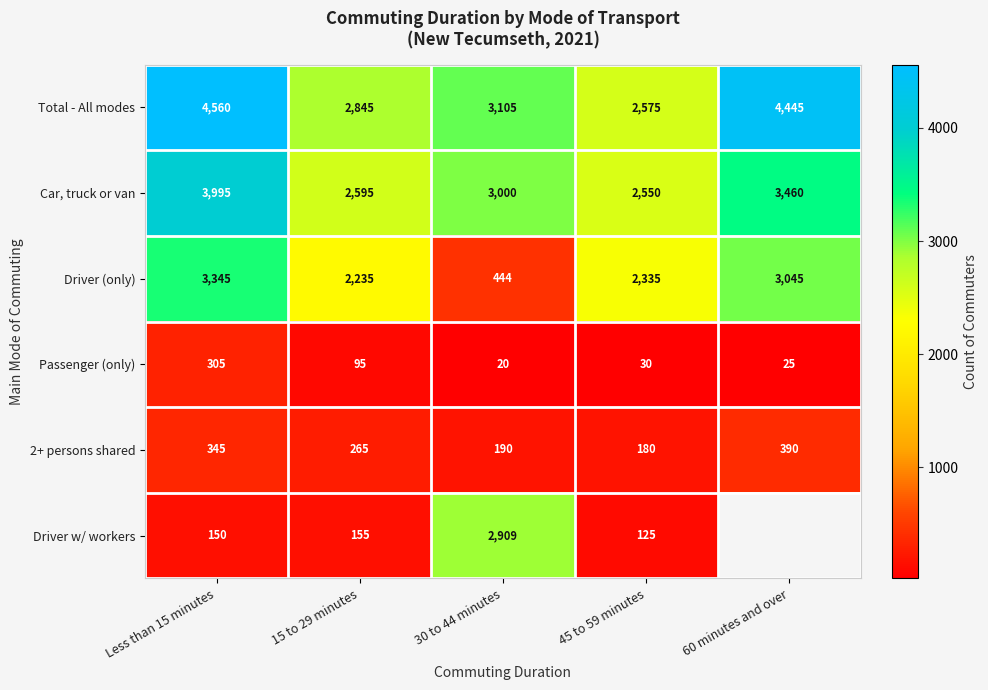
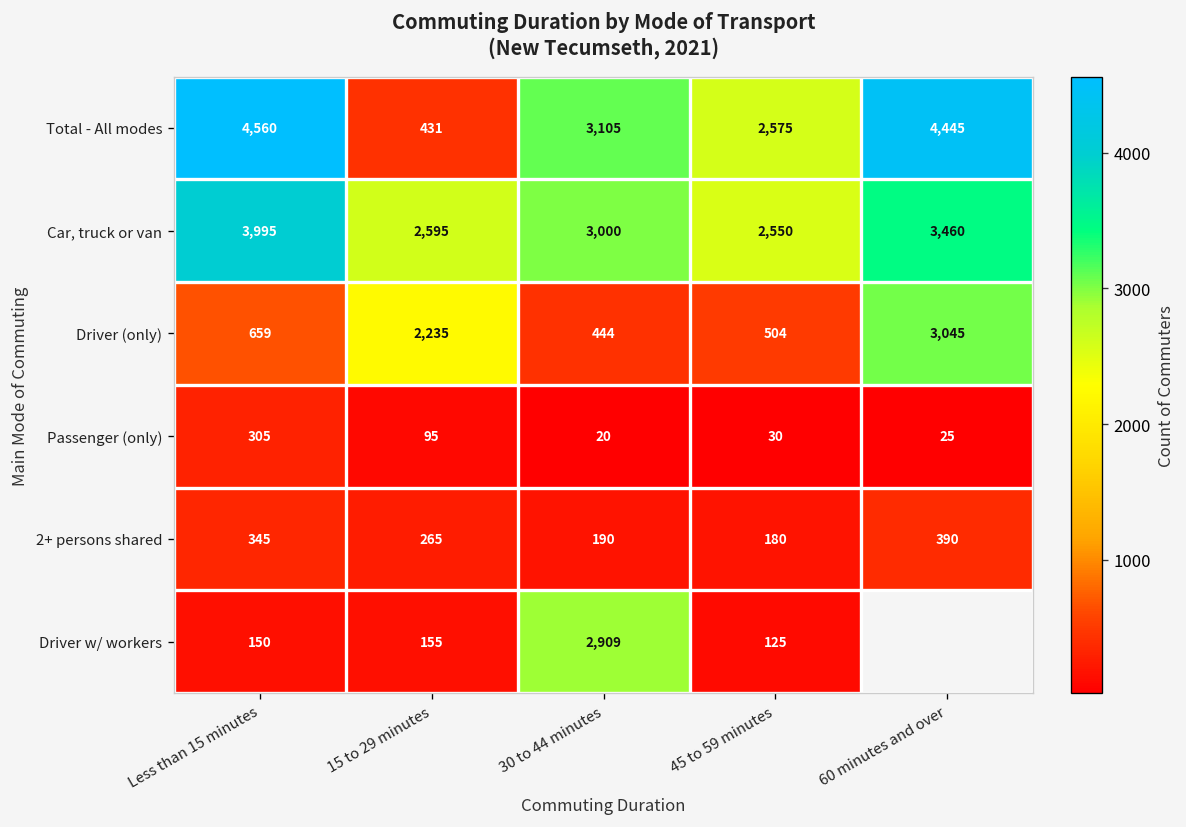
Total - All modes, 15 to 29 minutes: 2,845 -> 431
Driver (only), Less than 15 minutes: 3,345 -> 659
Driver (only), 45 to 59 minutes: 2,335 -> 504
